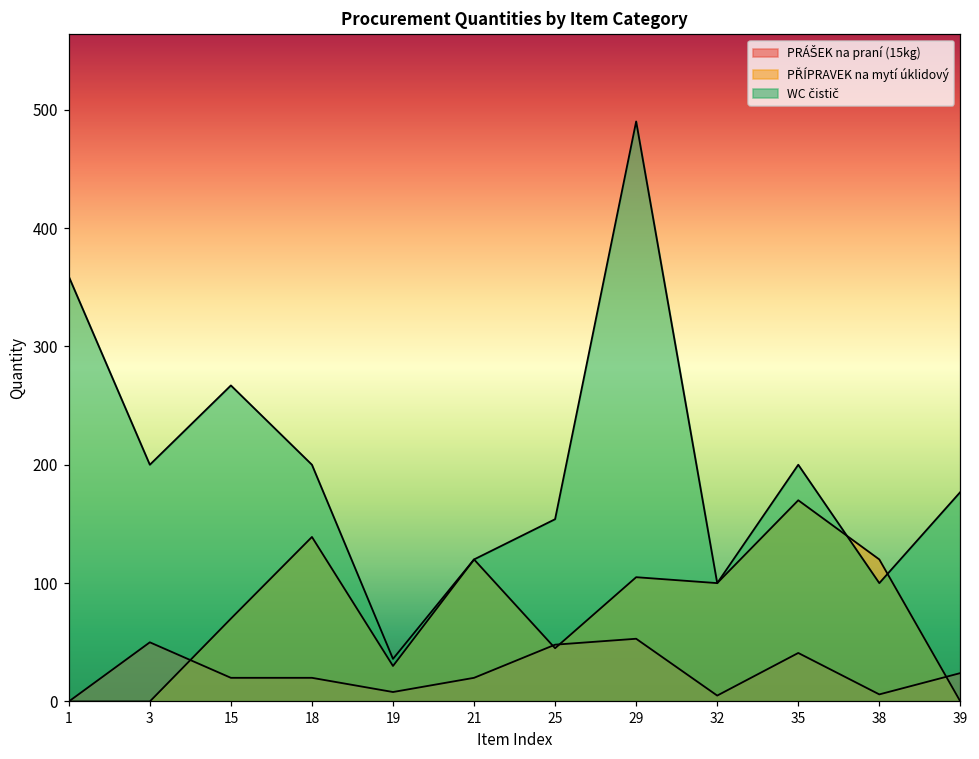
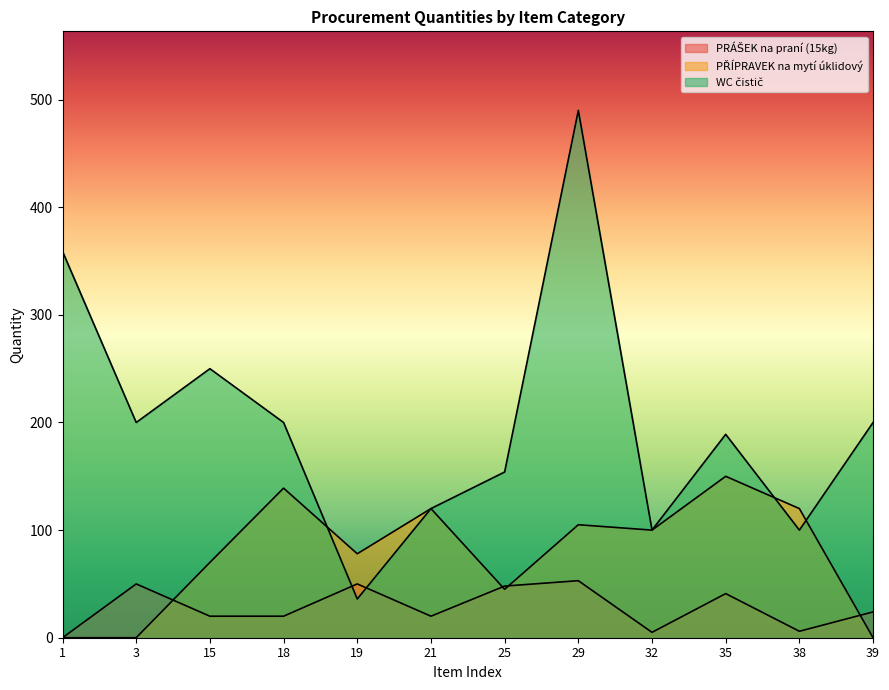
WC čistič, 15: 267 -> 250
PRÁŠEK na praní (15kg), 19: 8 -> 50
PŘÍPRAVEK na mytí úklidový, 19: 30 -> 78
PŘÍPRAVEK na mytí úklidový, 35: 170 -> 150
WC čistič, 35: 200 -> 189
WC čistič, 39: 177 -> 200
